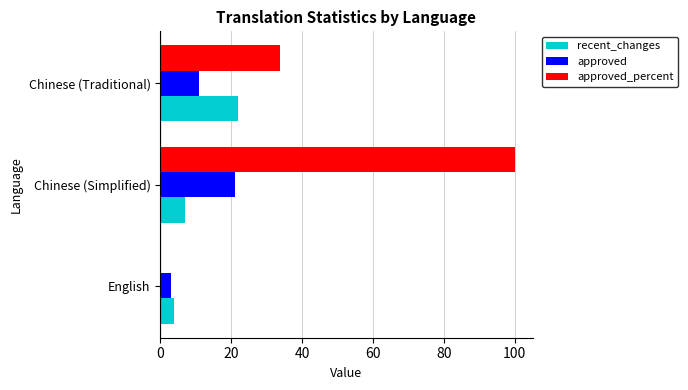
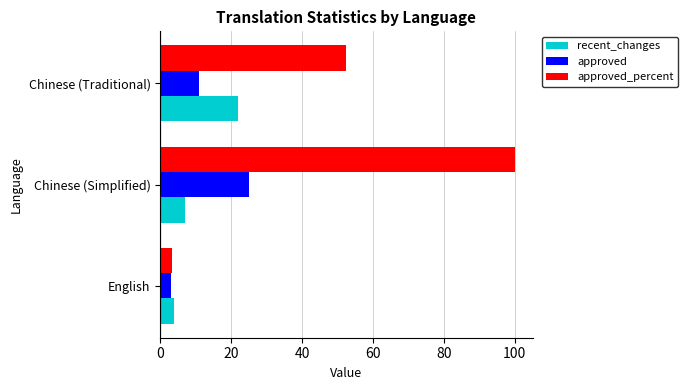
approved_percent, Chinese (Traditional): 34 -> 52
approved, Chinese (Simplified): 21 -> 25
approved_percent, English: 0 -> 3
